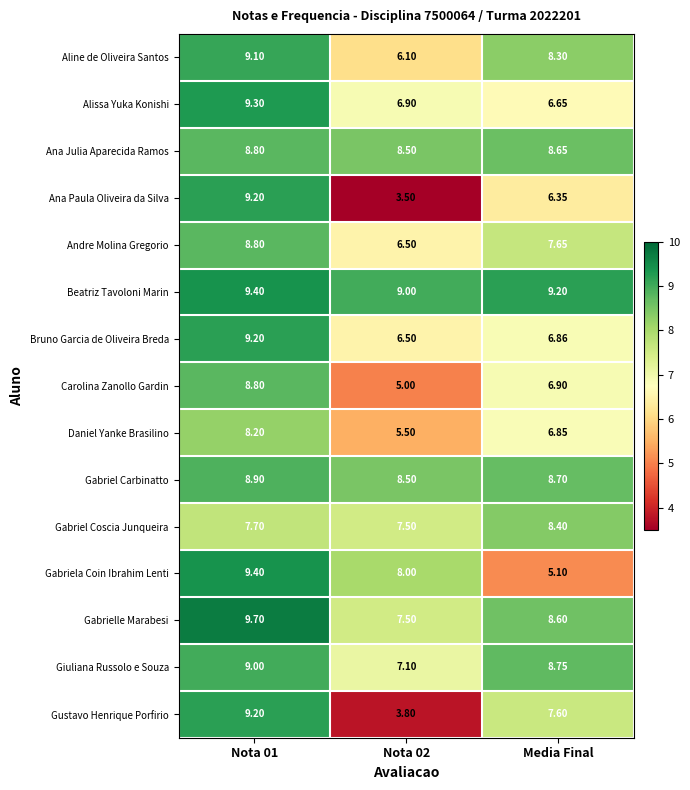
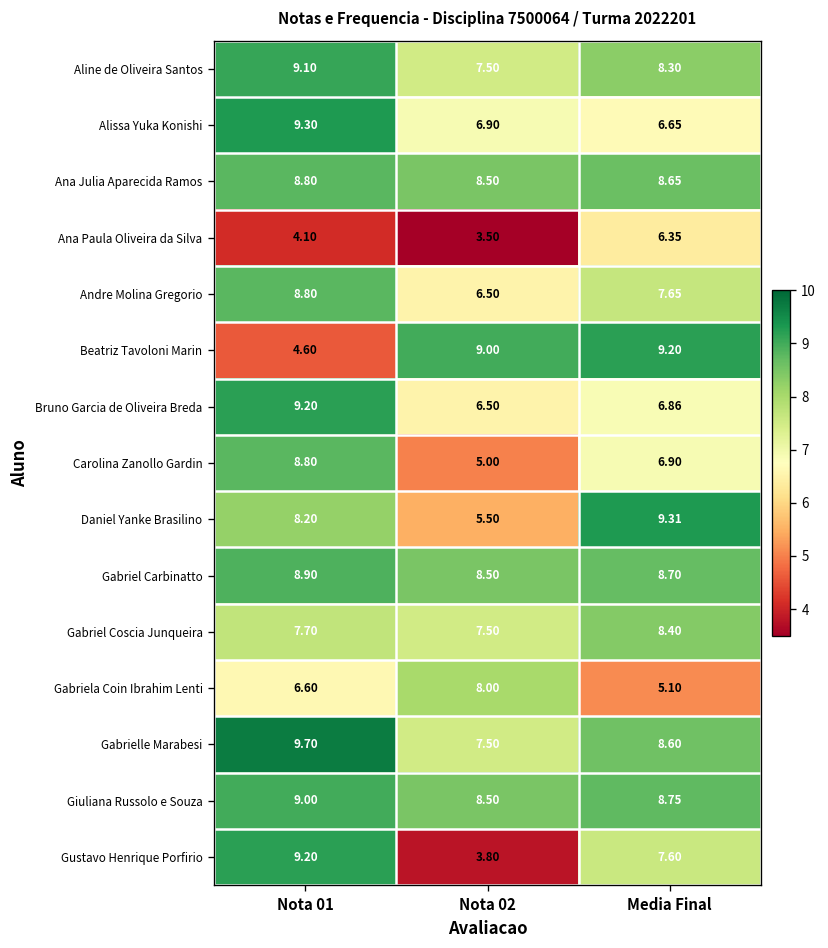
Aline de Oliveira Santos, Nota 02: 6.10 -> 7.50
Ana Paula Oliveira da Silva, Nota 01: 9.20 -> 4.10
Beatriz Tavoloni Marin, Nota 01: 9.40 -> 4.60
Daniel Yanke Brasilino, Media Final: 6.85 -> 9.31
Gabriela Coin Ibrahim Lenti, Nota 01: 9.40 -> 6.60
Giuliana Russolo e Souza, Nota 02: 7.10 -> 8.50
